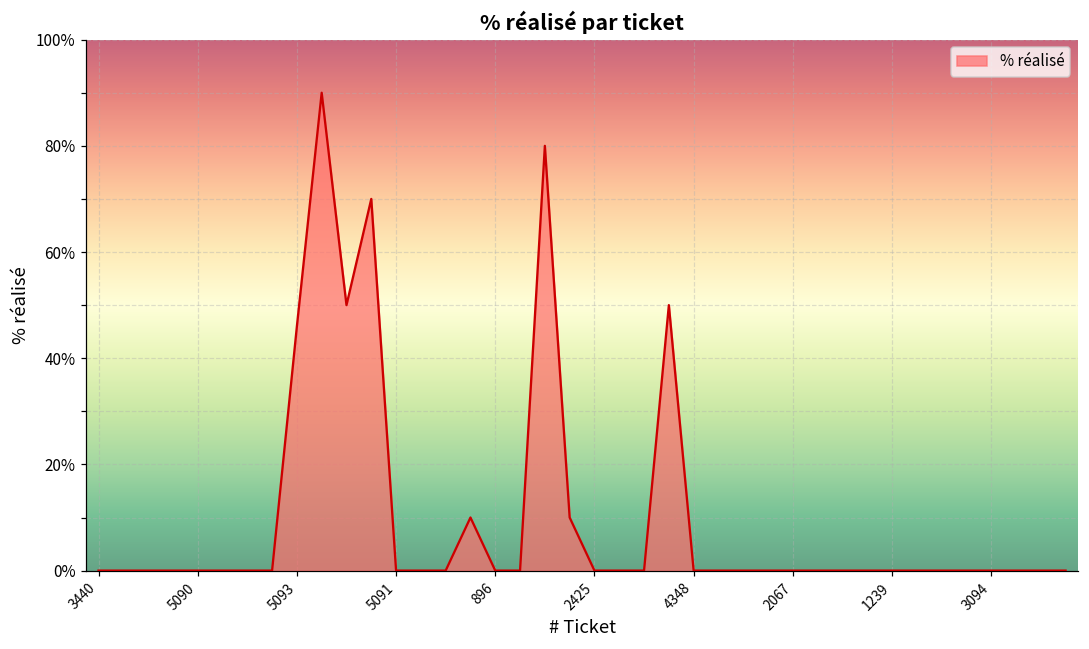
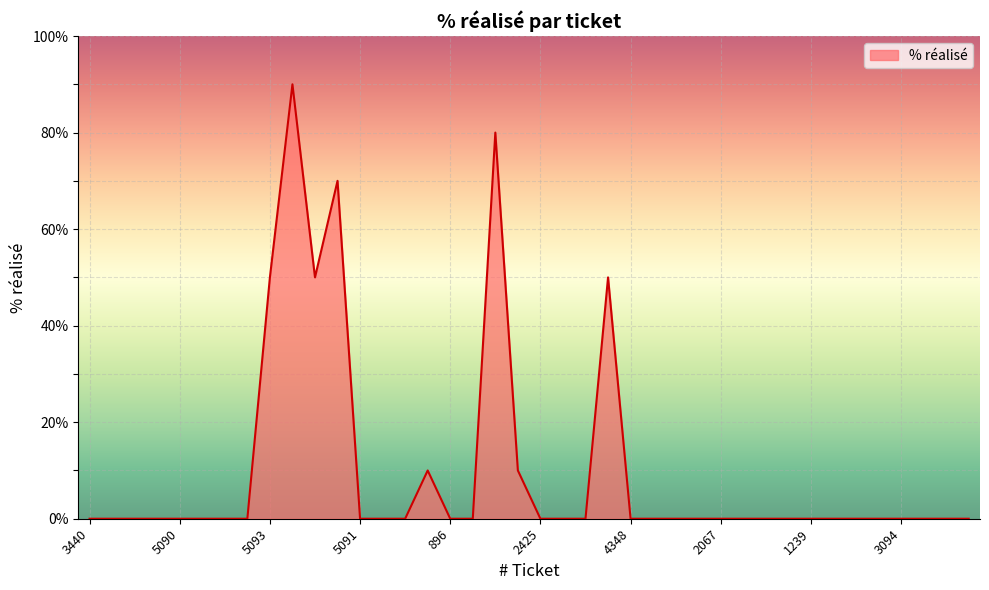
5093: 46% -> 50%
